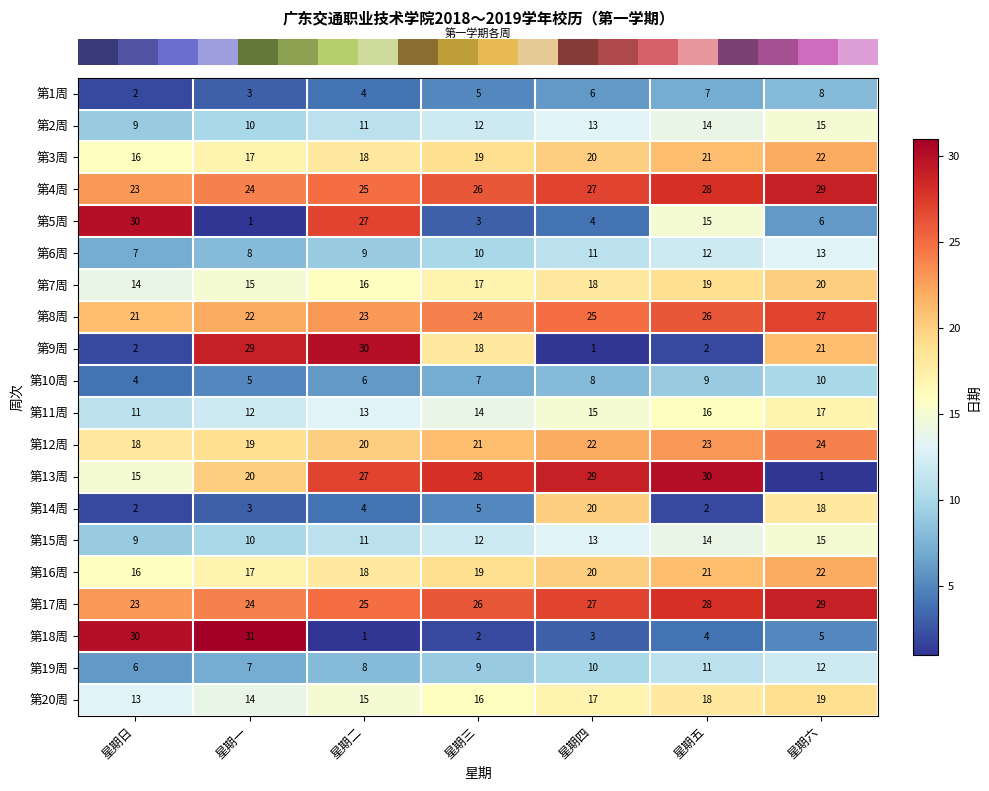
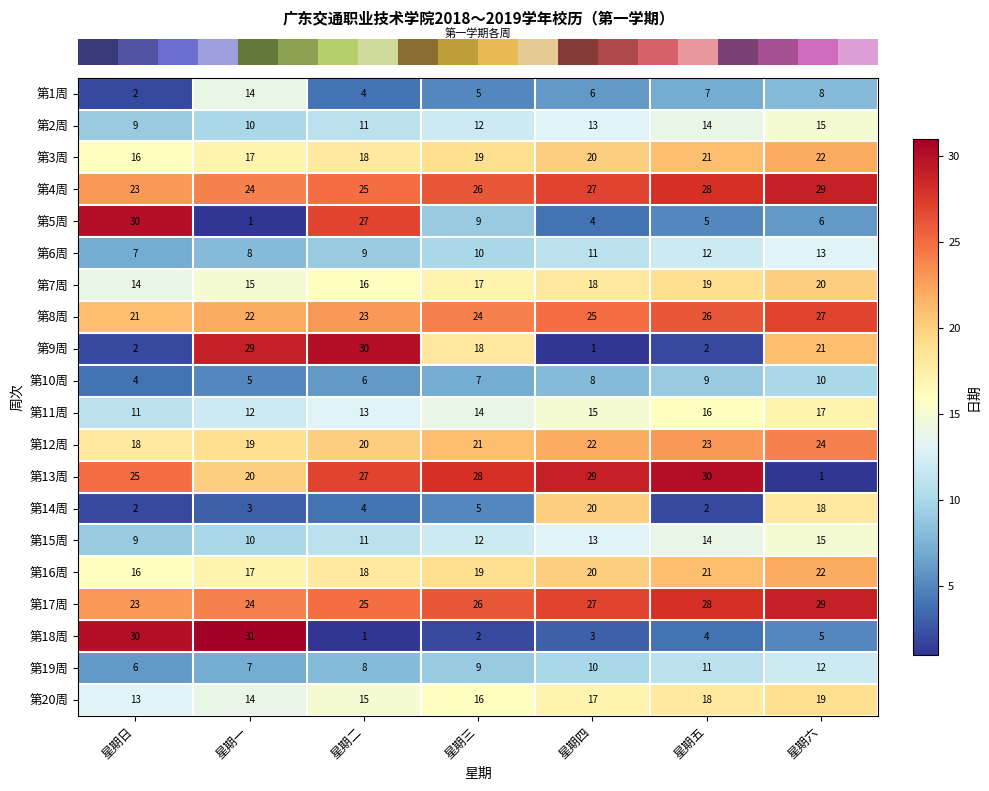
第1周, 星期一: 3 -> 14
第5周, 星期三: 3 -> 9
第5周, 星期五: 15 -> 5
第13周, 星期日: 15 -> 25
